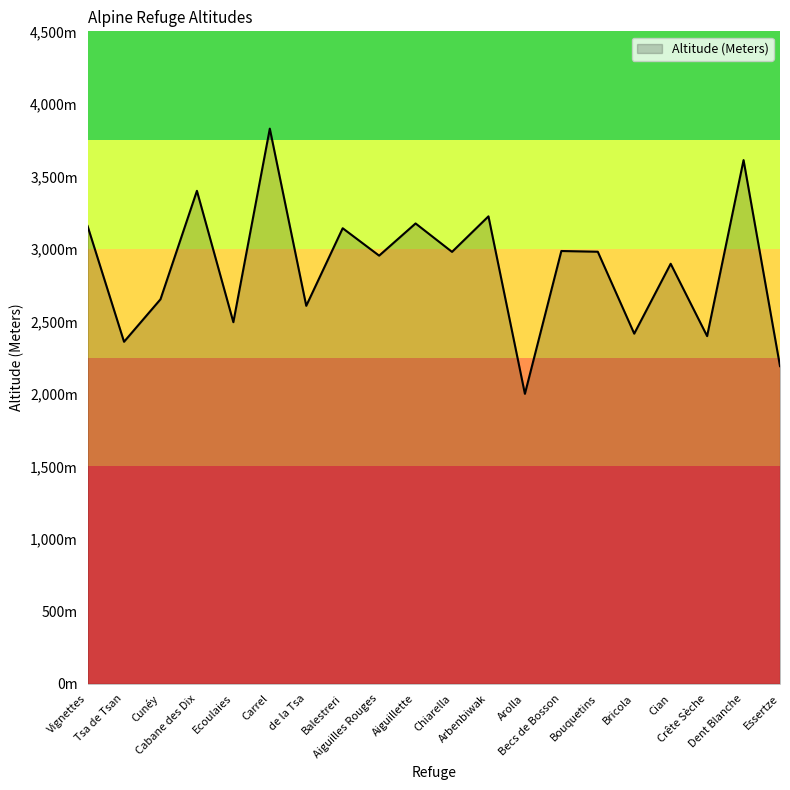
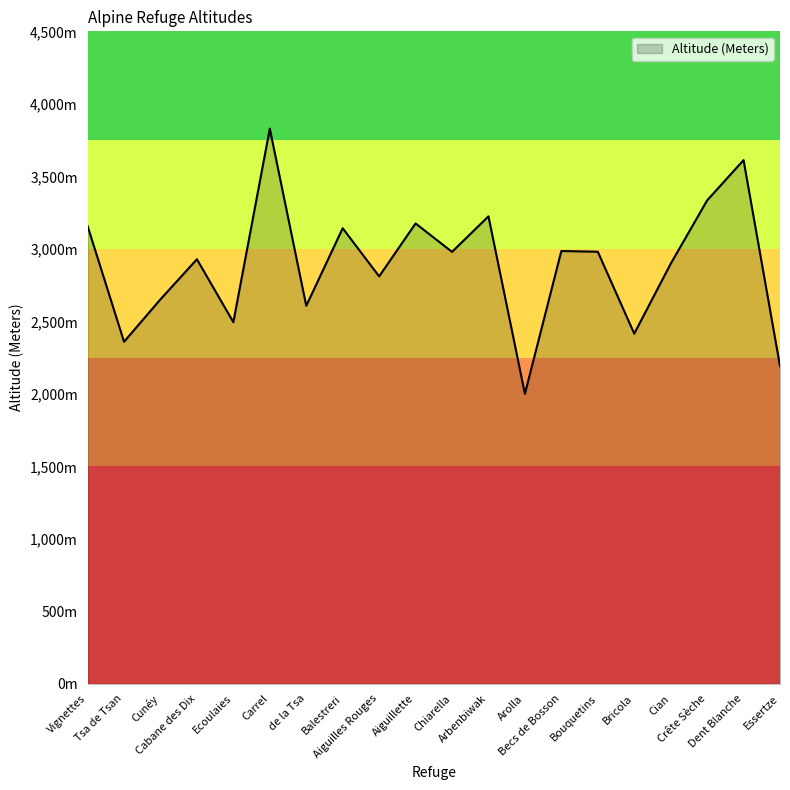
Cabane des Dix: 3,400m -> 2,930m
Aiguilles Rouges: 2,950m -> 2,810m
Crête Sèche: 2,400m -> 3,330m
